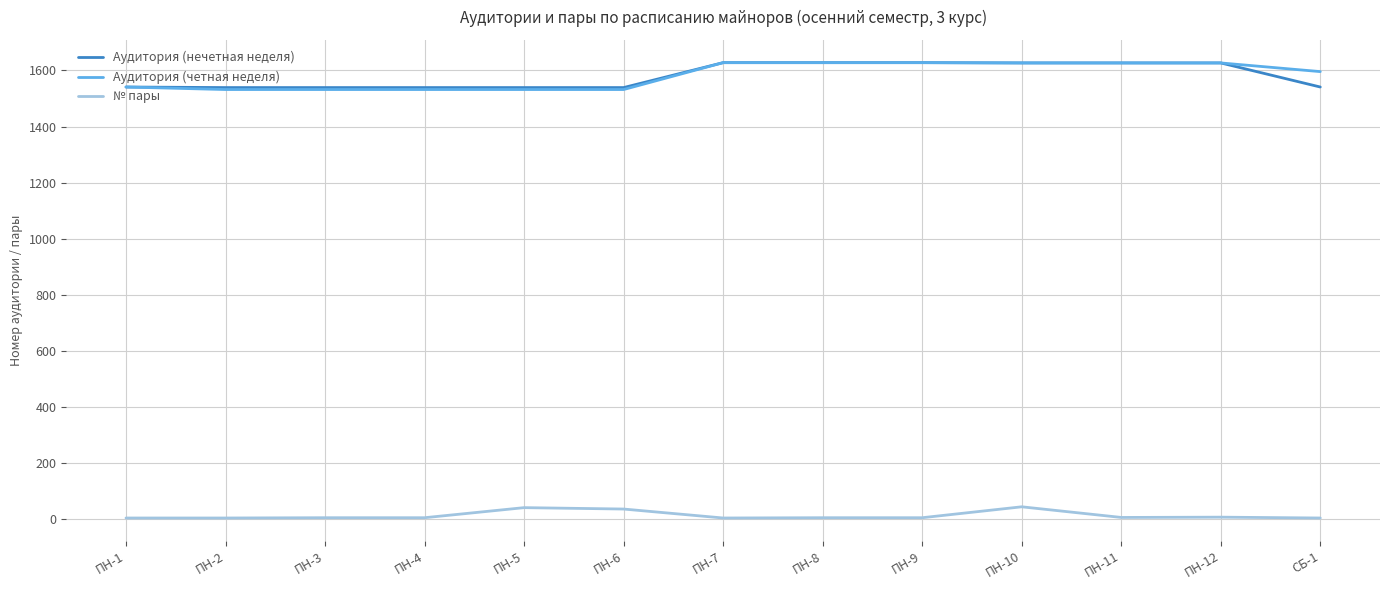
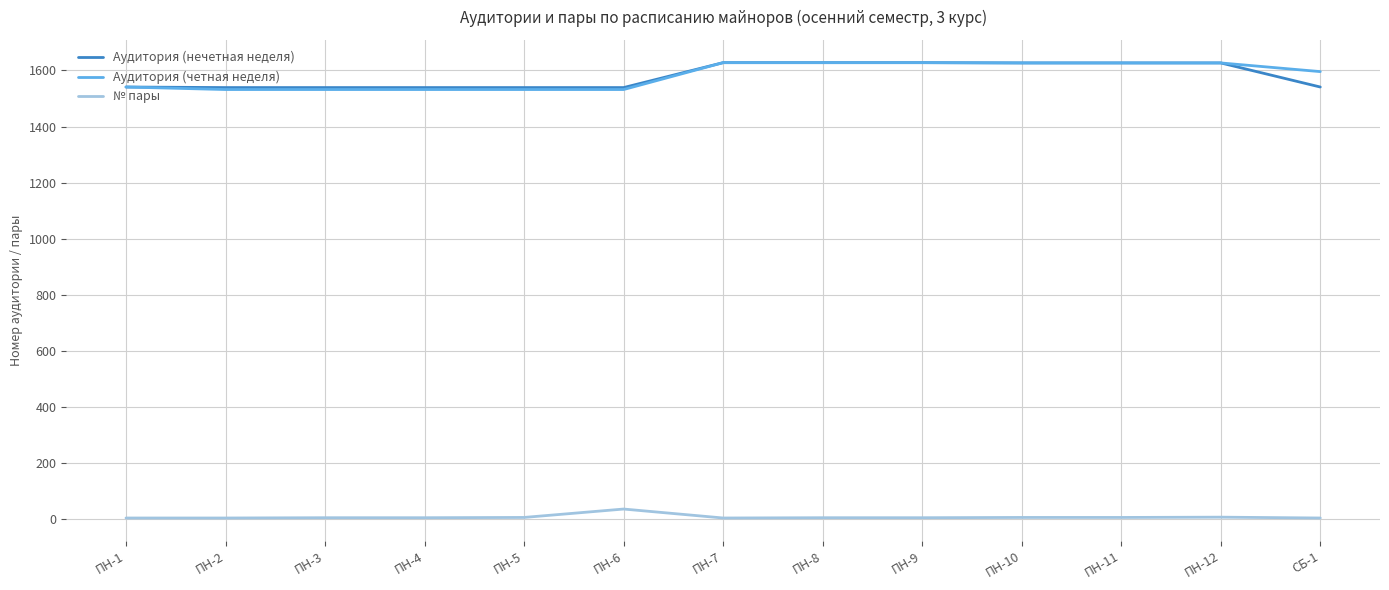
№ пары, ПН-5: 40 -> 0
№ пары, ПН-10: 40 -> 0
